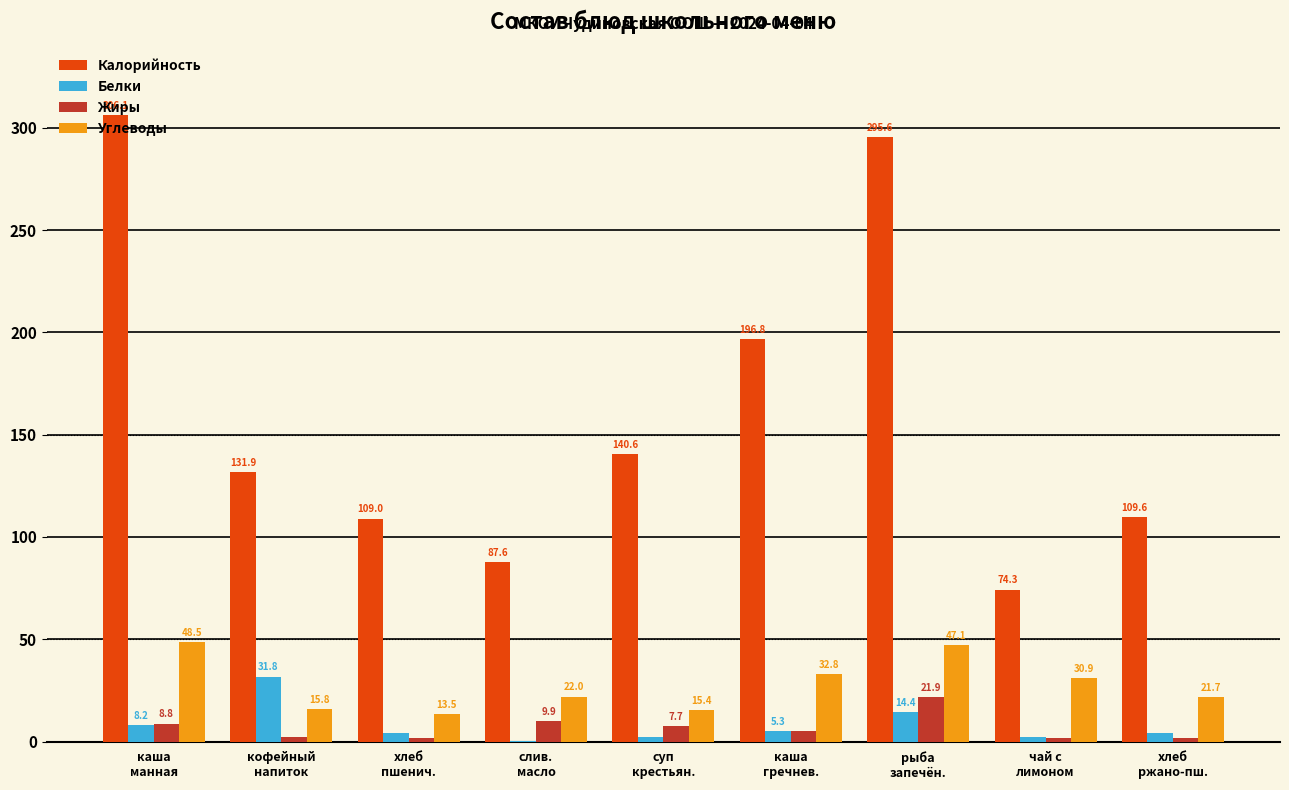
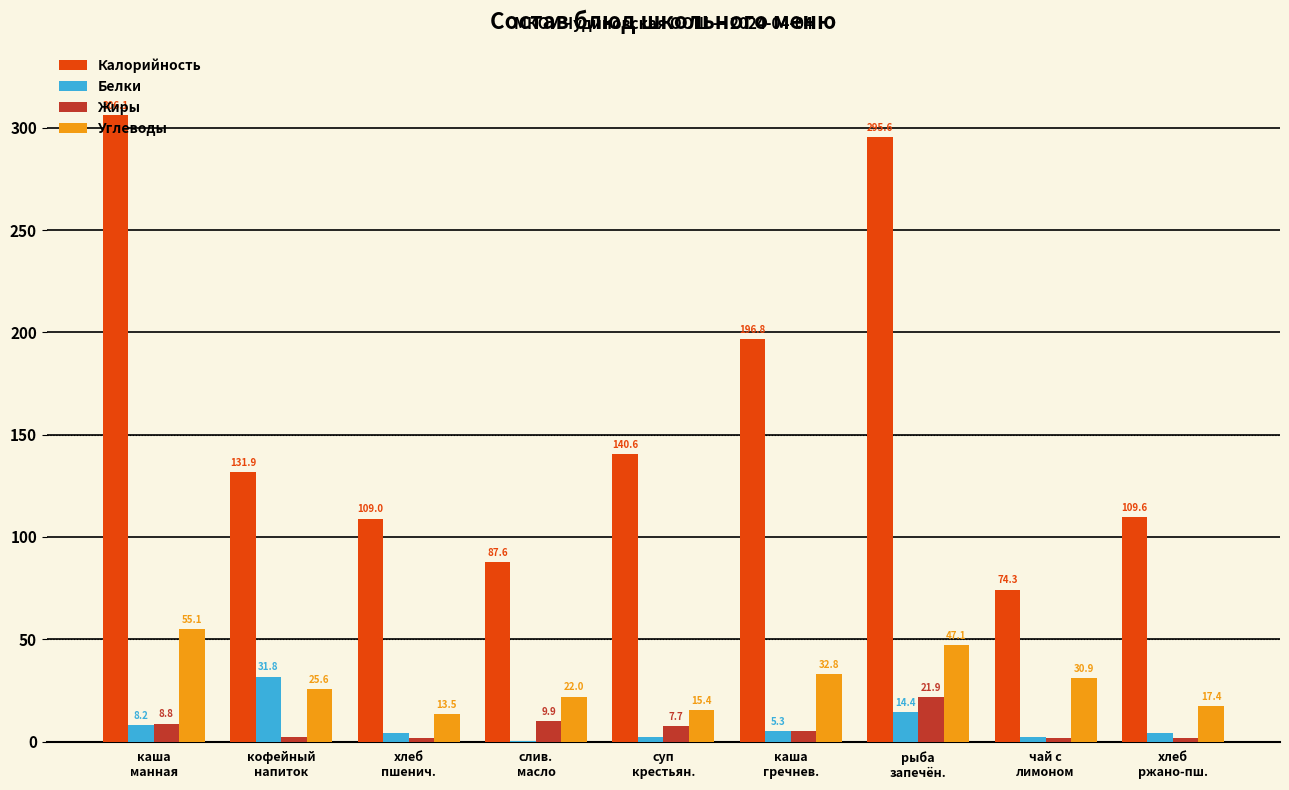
Углеводы, каша манная: 48.5 -> 55.1
Углеводы, кофейный напиток: 15.8 -> 25.6
Углеводы, хлеб ржано-пш.: 21.7 -> 17.4
